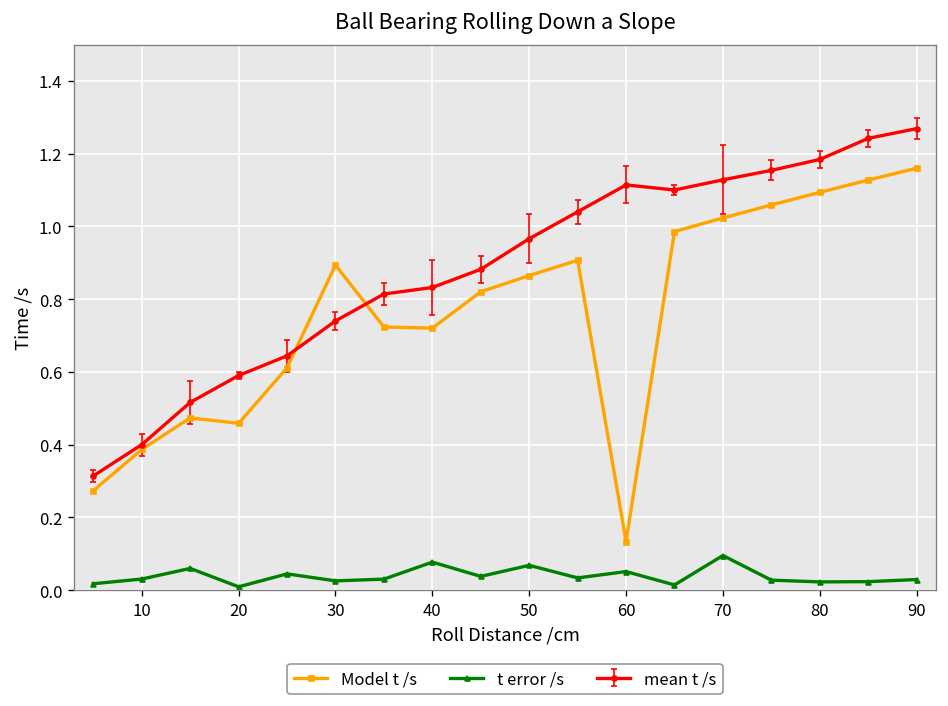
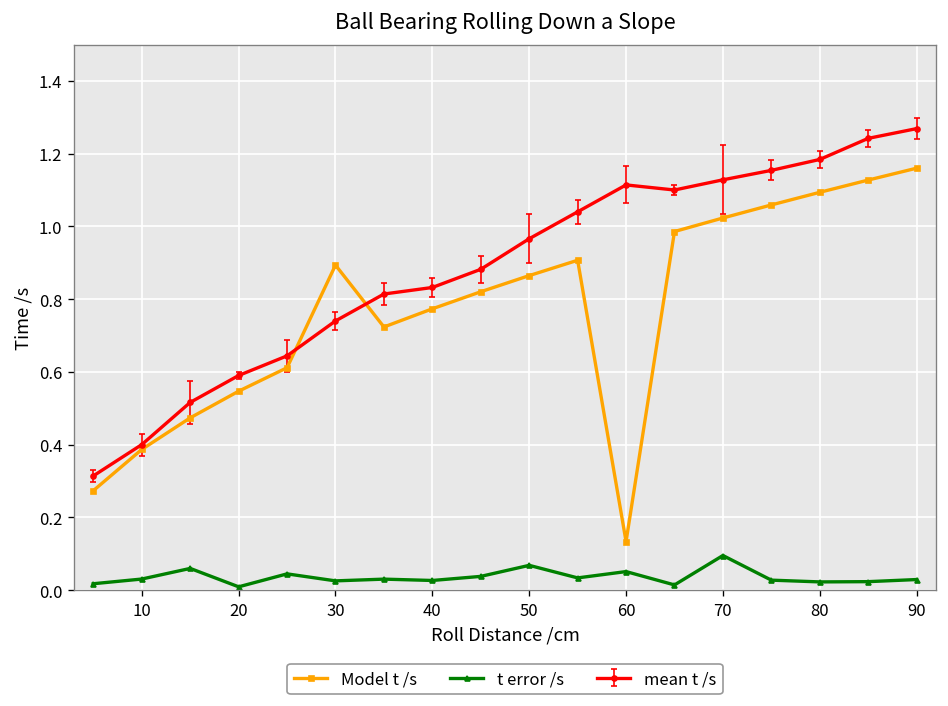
Model t /s, 20: 0.46 -> 0.55
Model t /s, 40: 0.72 -> 0.77
t error /s, 40: 0.08 -> 0.03
